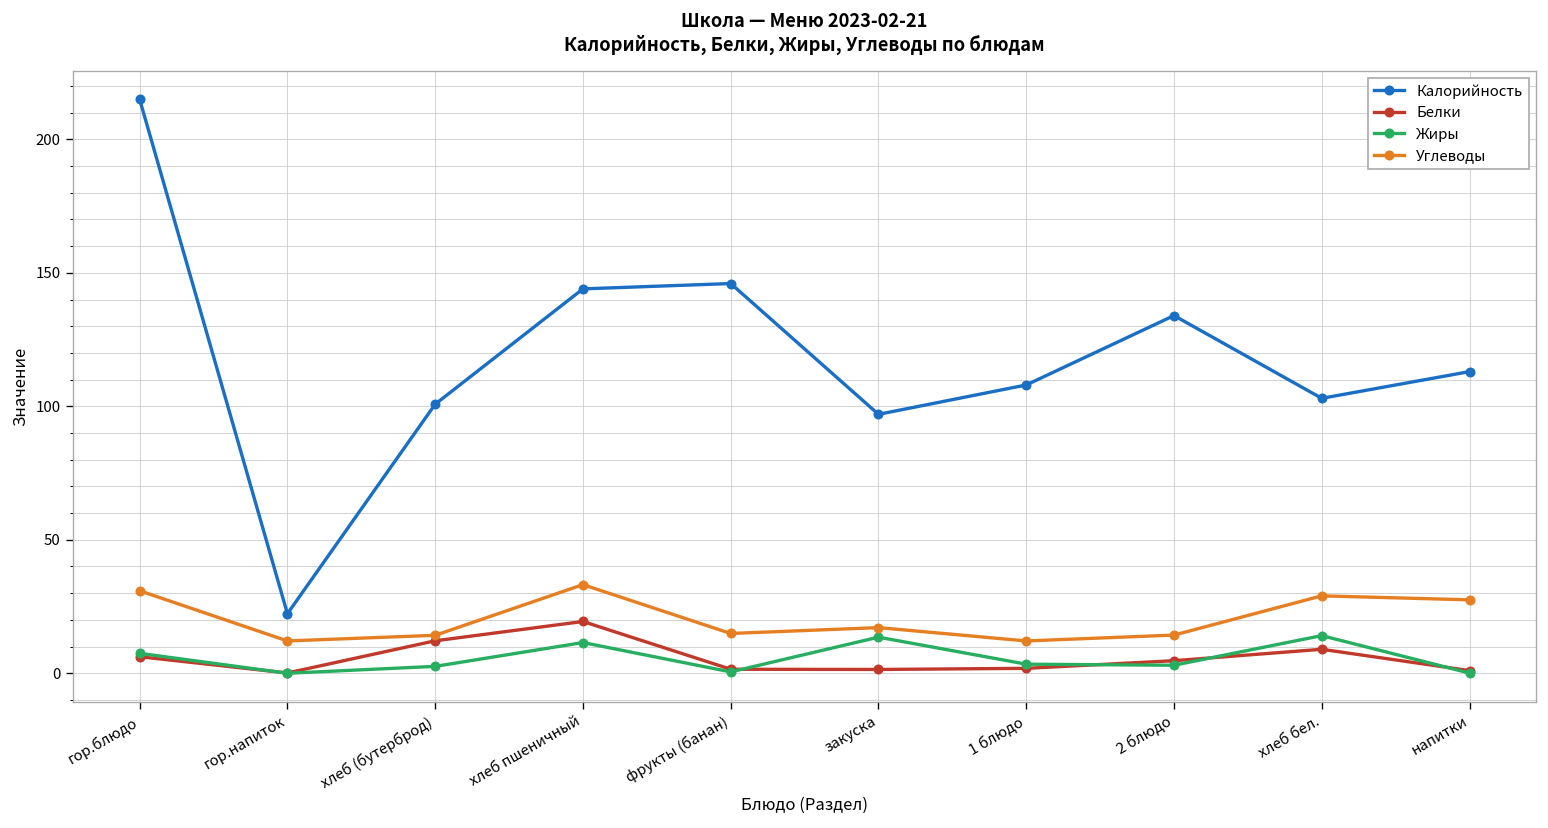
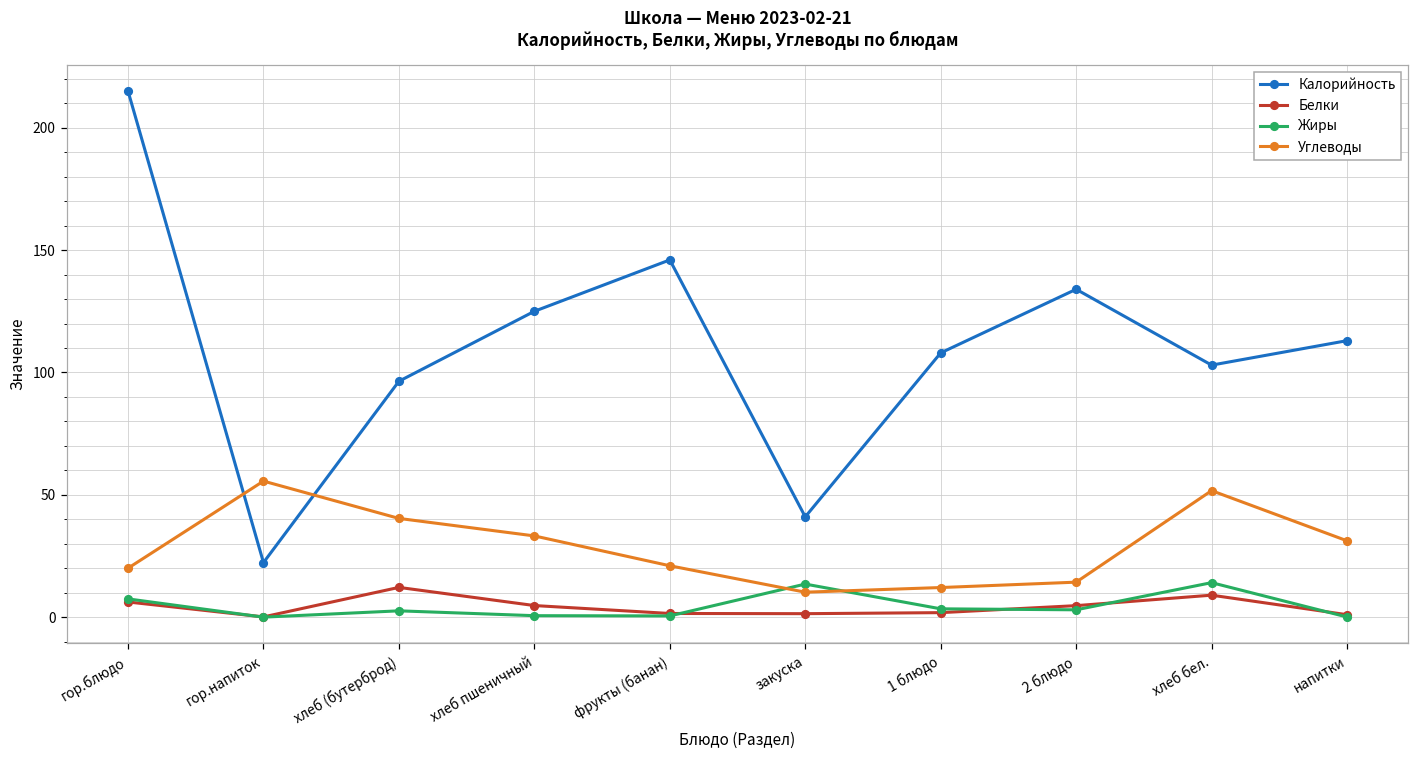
Углеводы, гор.блюдо: 31 -> 20
Углеводы, гор.напиток: 12 -> 56
Калорийность, хлеб (бутерброд): 101 -> 96
Углеводы, хлеб (бутерброд): 14 -> 40
Калорийность, хлеб пшеничный: 144 -> 125
Белки, хлеб пшеничный: 19 -> 5
Жиры, хлеб пшеничный: 12 -> 1
Углеводы, фрукты (банан): 15 -> 21
Калорийность, закуска: 97 -> 41
Углеводы, закуска: 17 -> 10
Углеводы, хлеб бел.: 29 -> 52
Углеводы, напитки: 28 -> 31
